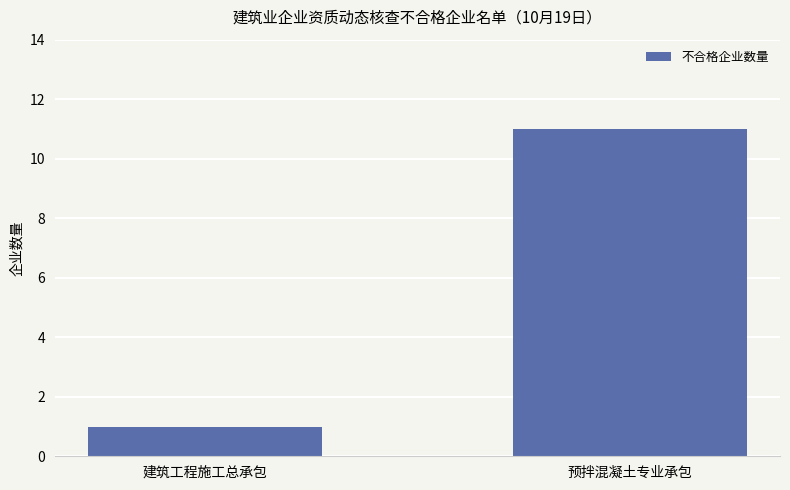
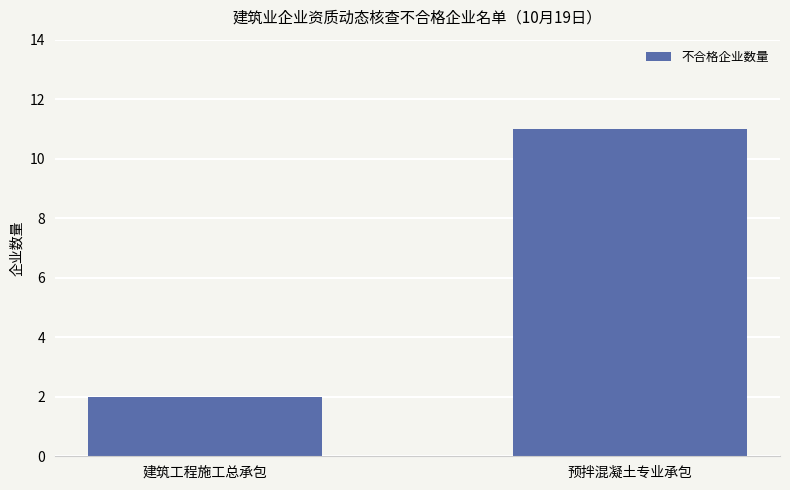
建筑工程施工总承包: 1 -> 2
